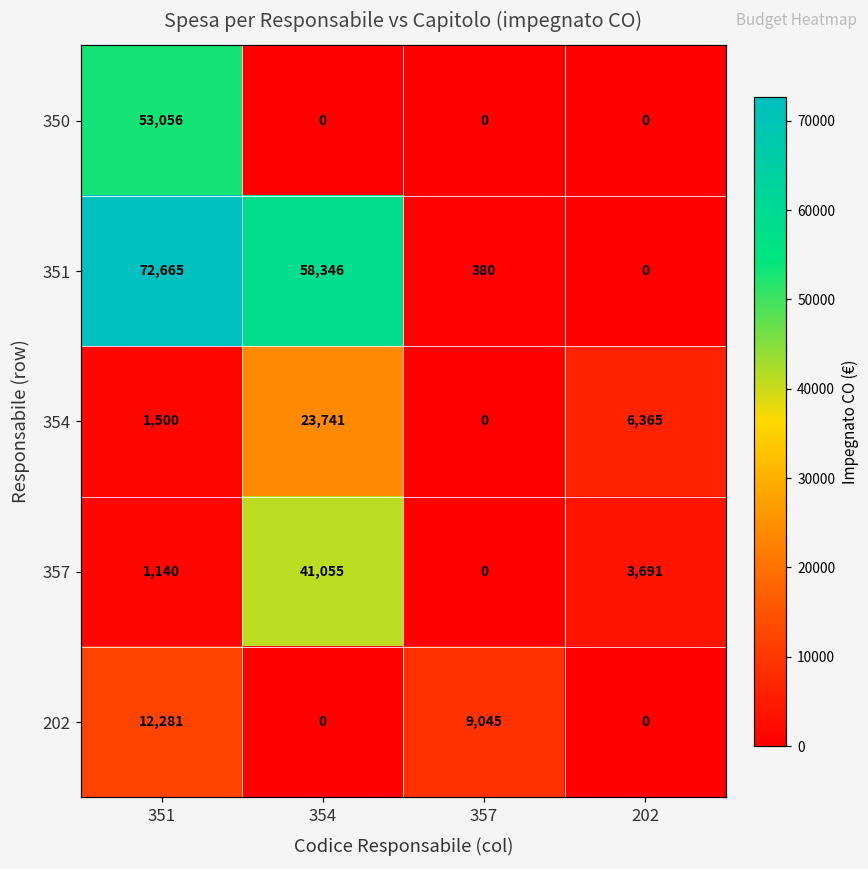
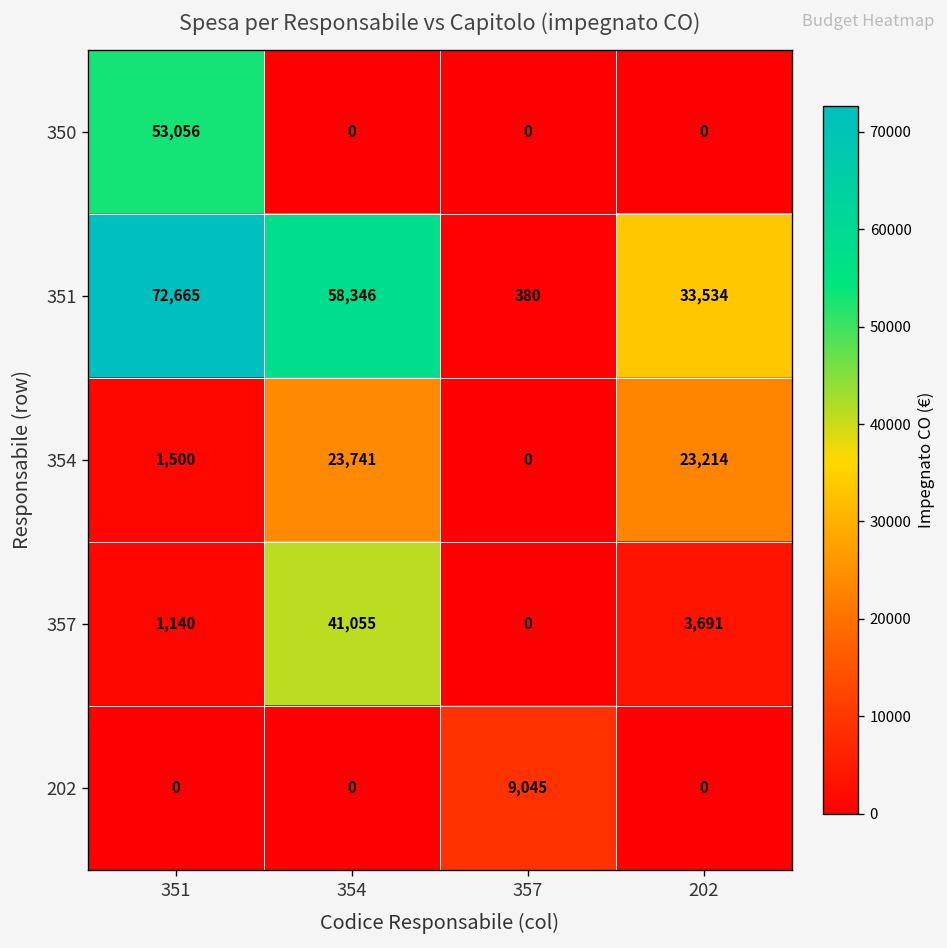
351, 202: 0 -> 33,534
354, 202: 6,365 -> 23,214
202, 351: 12,281 -> 0
